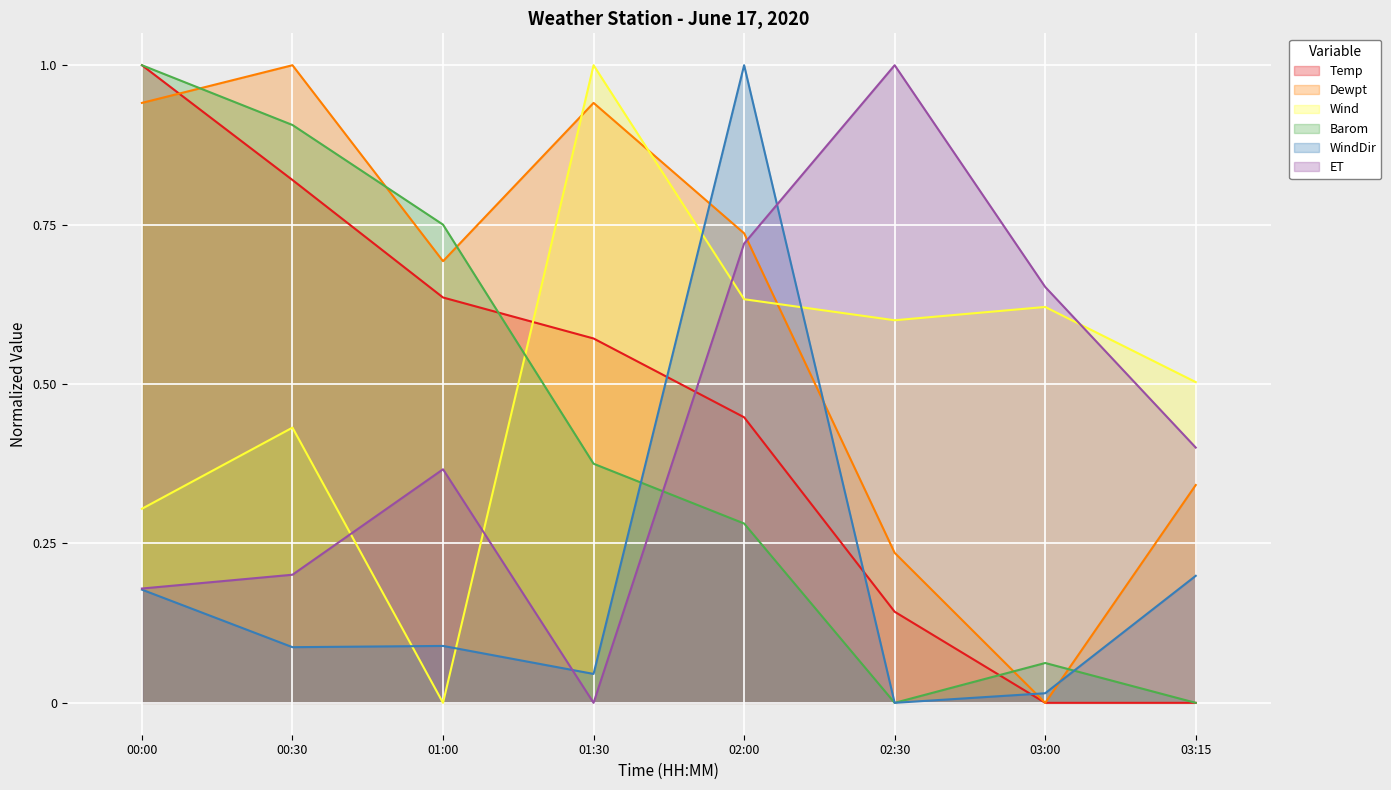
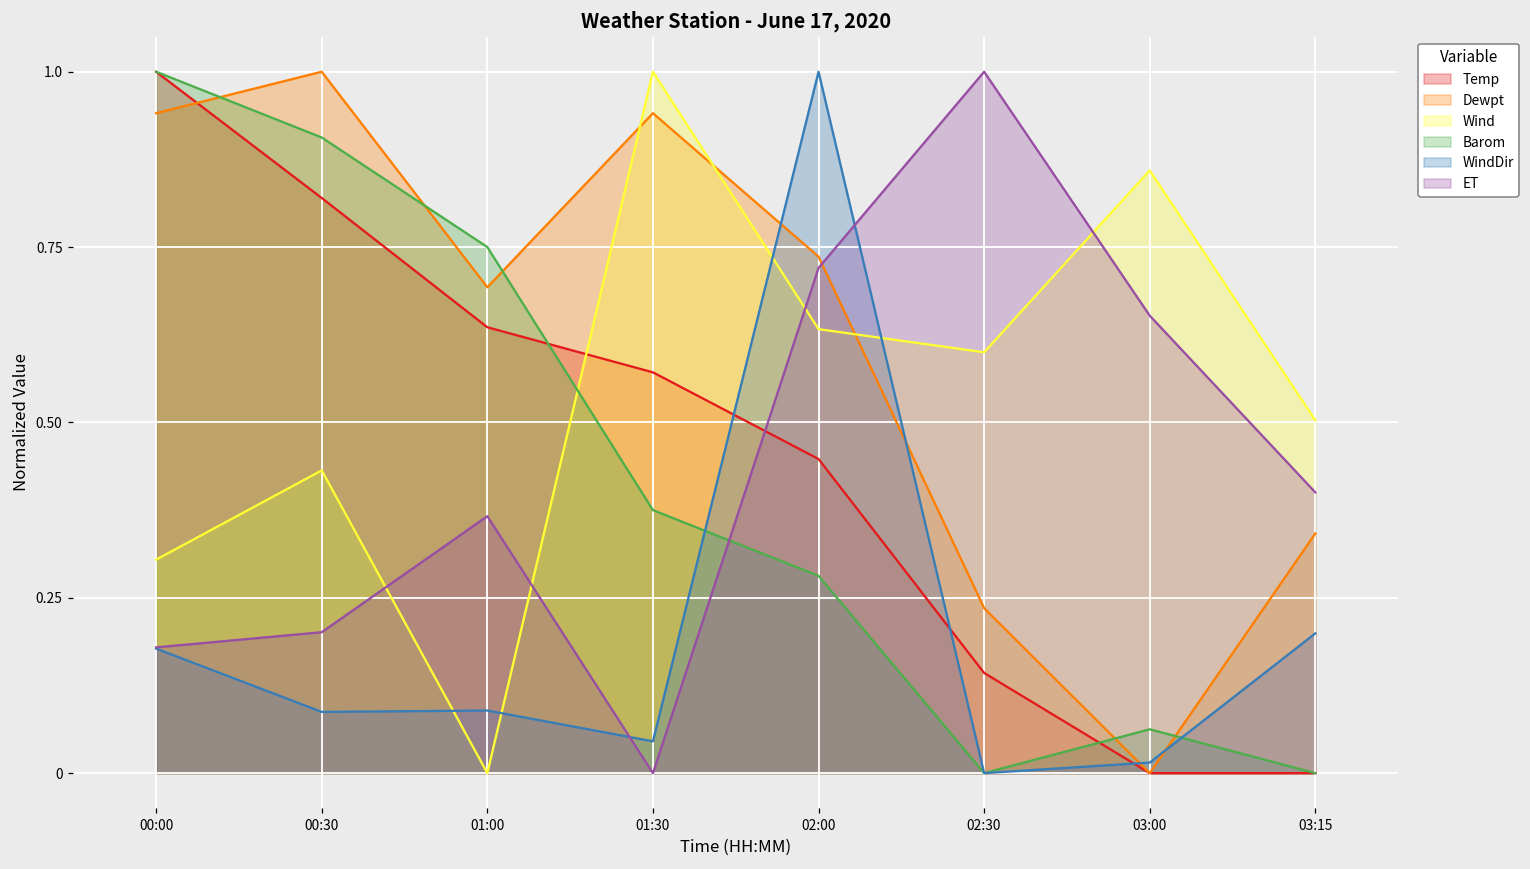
Wind, 03:00: 0.62 -> 0.86
